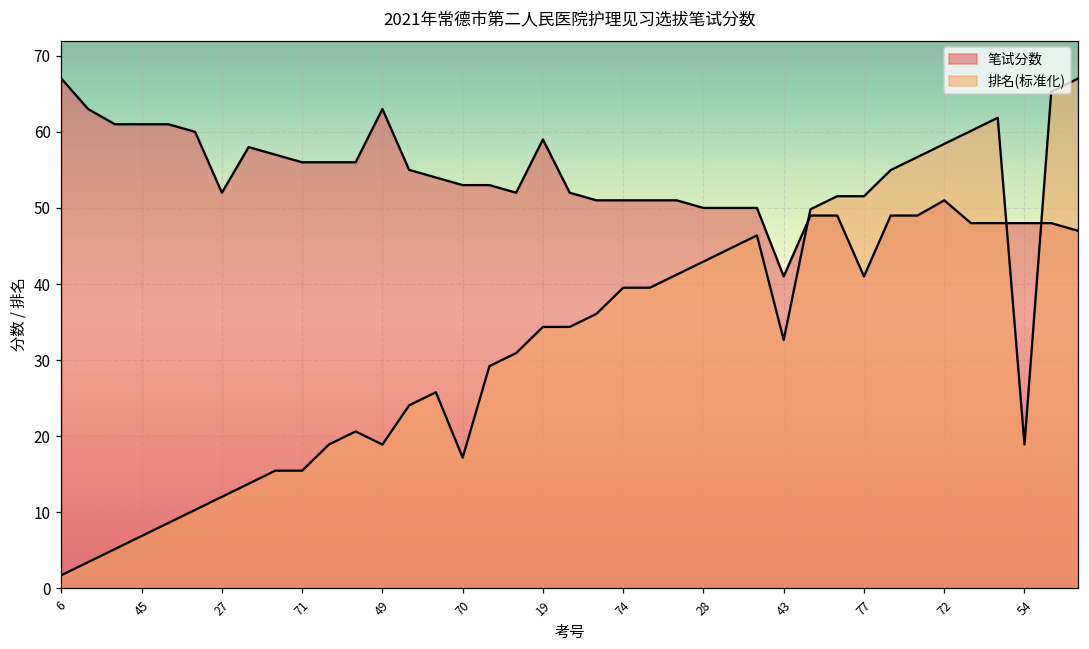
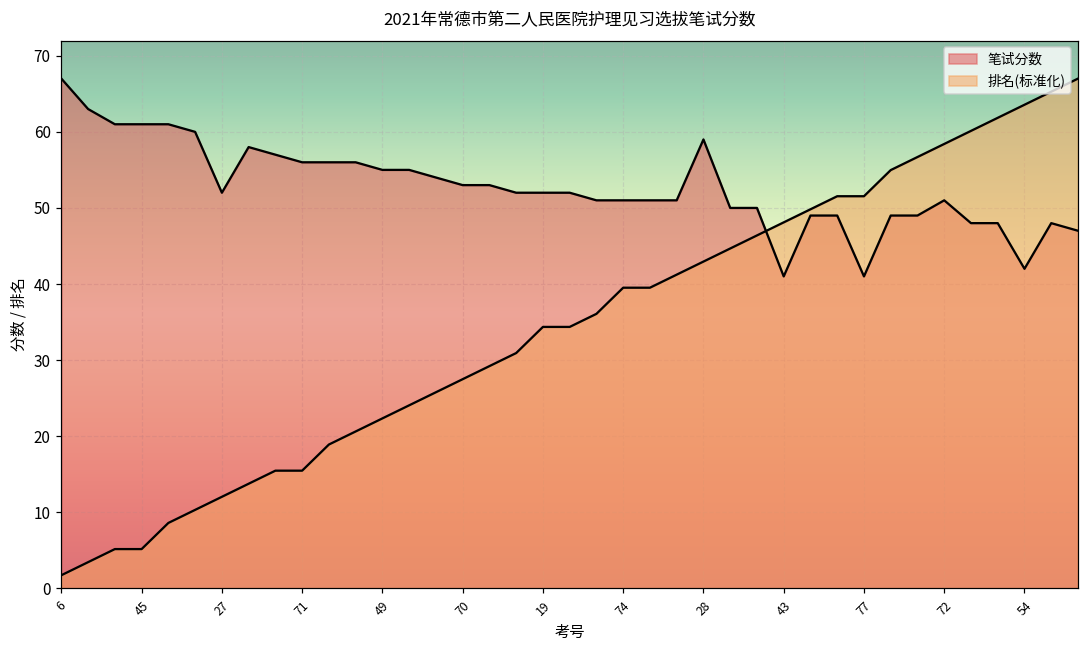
排名(标准化), 45: 7 -> 5
笔试分数, 49: 63 -> 55
排名(标准化), 49: 19 -> 22
排名(标准化), 70: 17 -> 27
笔试分数, 19: 59 -> 52
笔试分数, 28: 50 -> 59
排名(标准化), 43: 33 -> 48
笔试分数, 54: 48 -> 42
排名(标准化), 54: 19 -> 64
